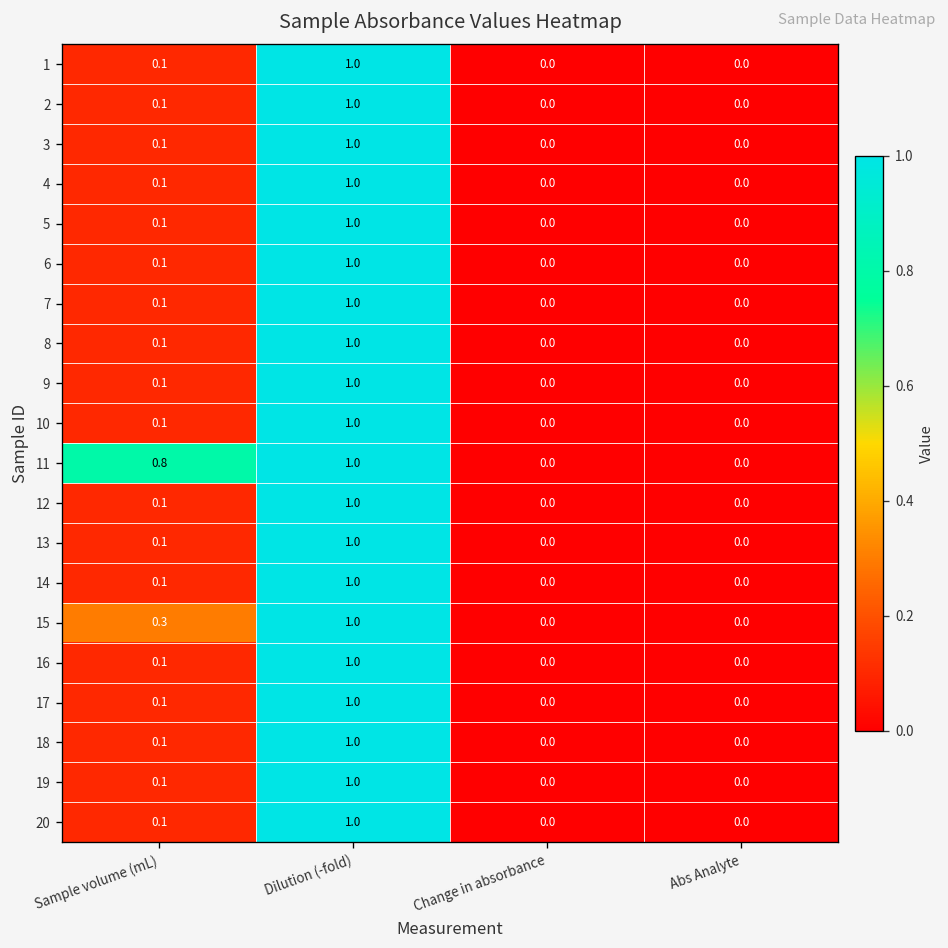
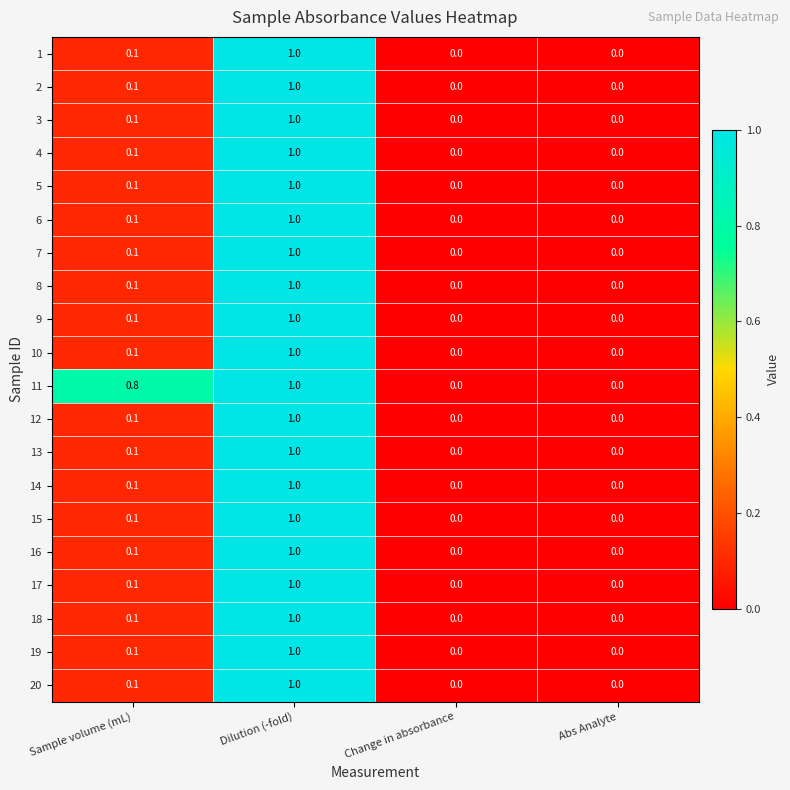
15, Sample volume (mL): 0.3 -> 0.1
